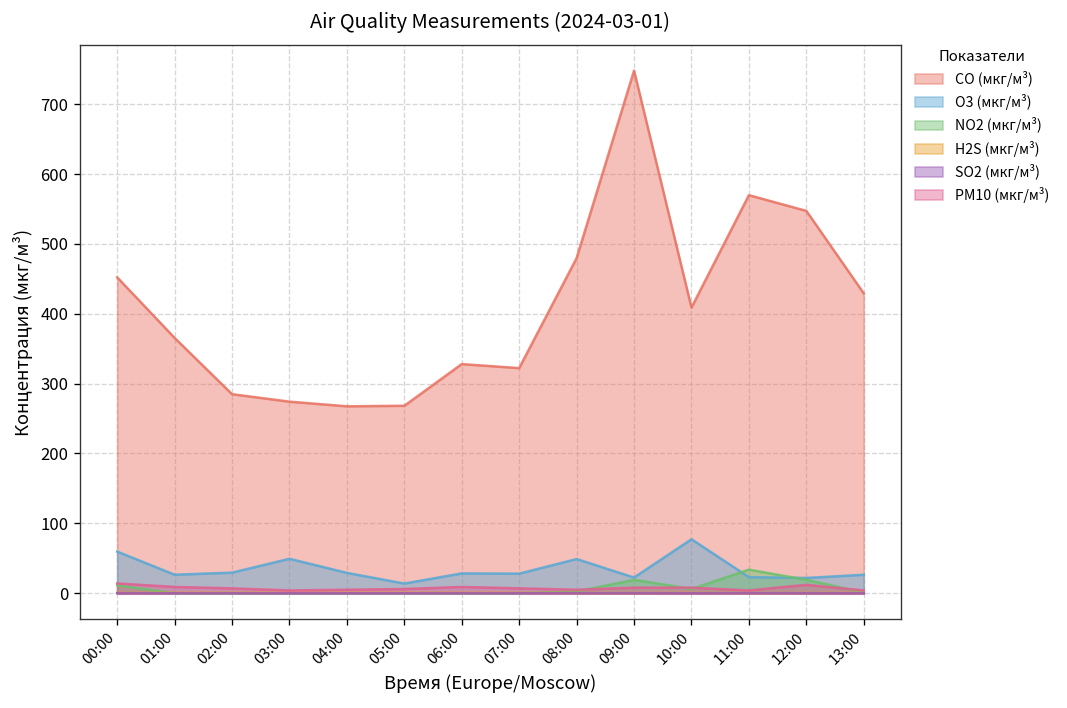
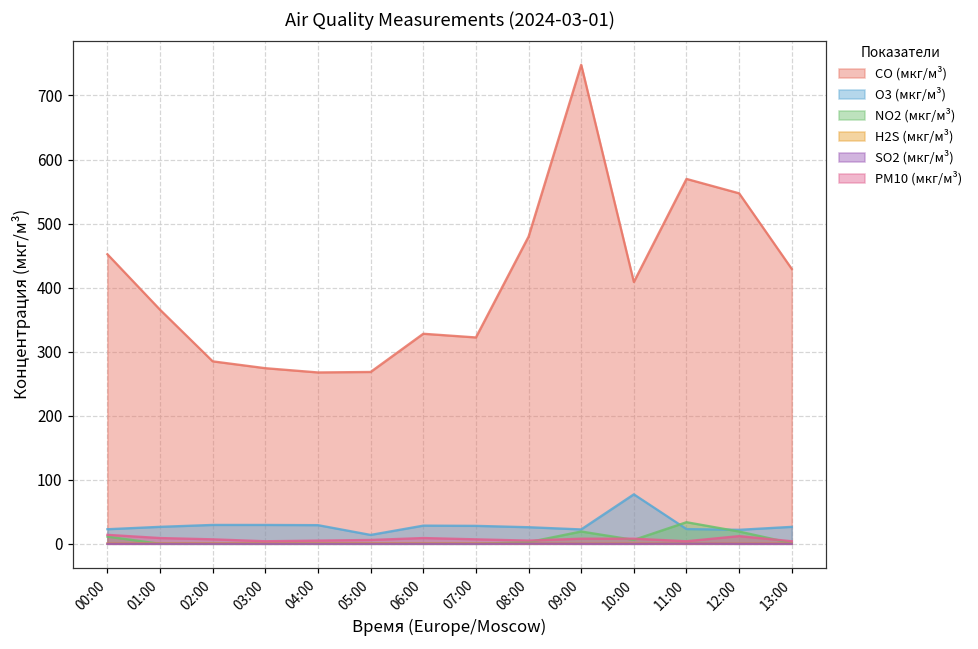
O3 (мкг/м³), 00:00: 60 -> 20
O3 (мкг/м³), 03:00: 50 -> 30
O3 (мкг/м³), 08:00: 50 -> 30
